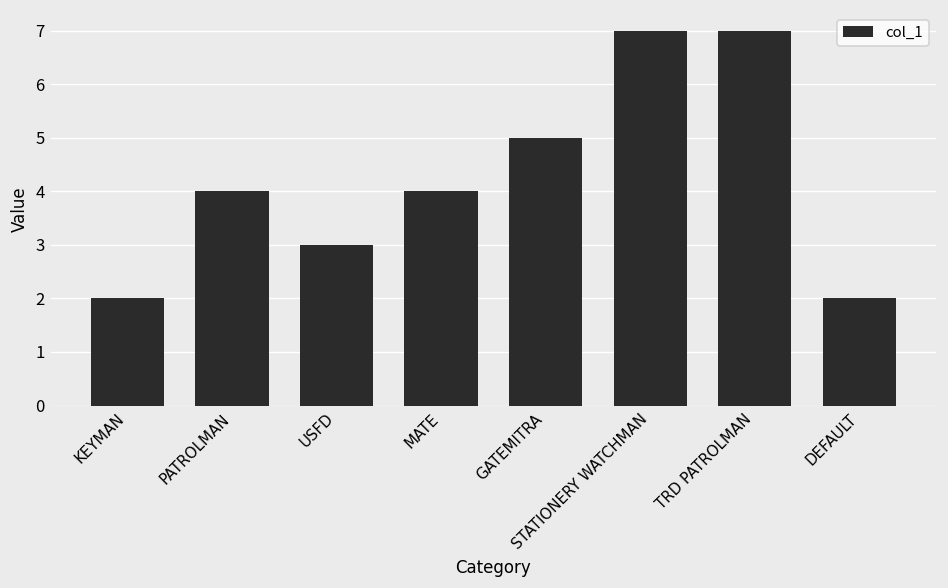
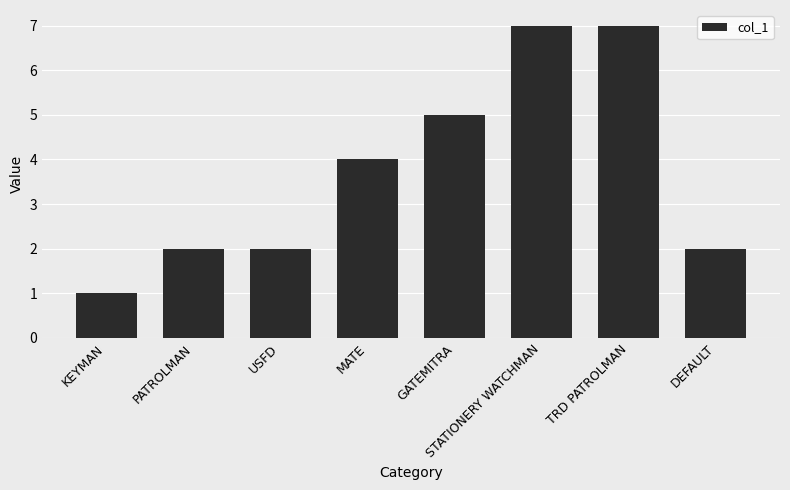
KEYMAN: 2 -> 1
PATROLMAN: 4 -> 2
USFD: 3 -> 2
